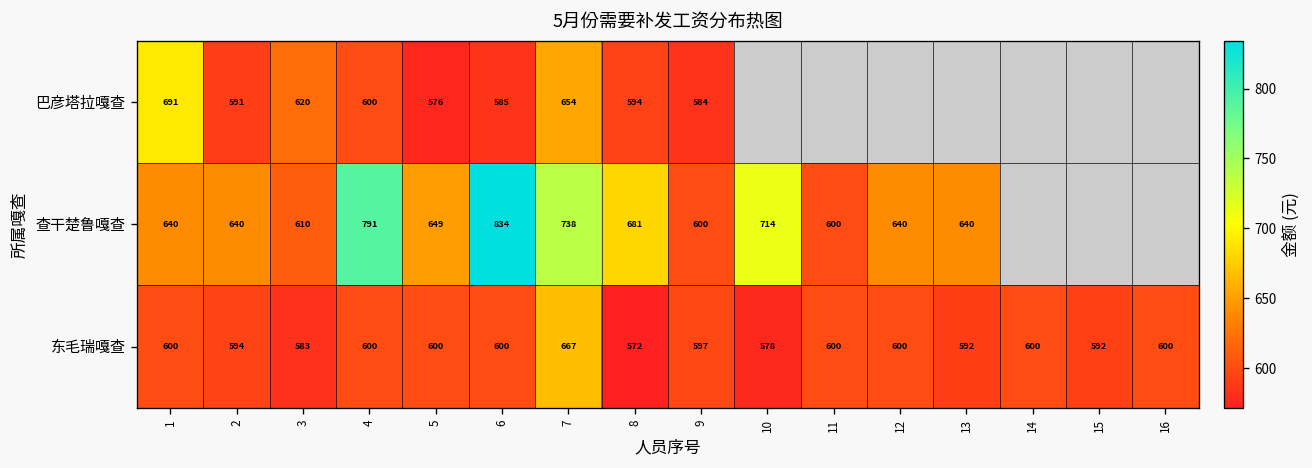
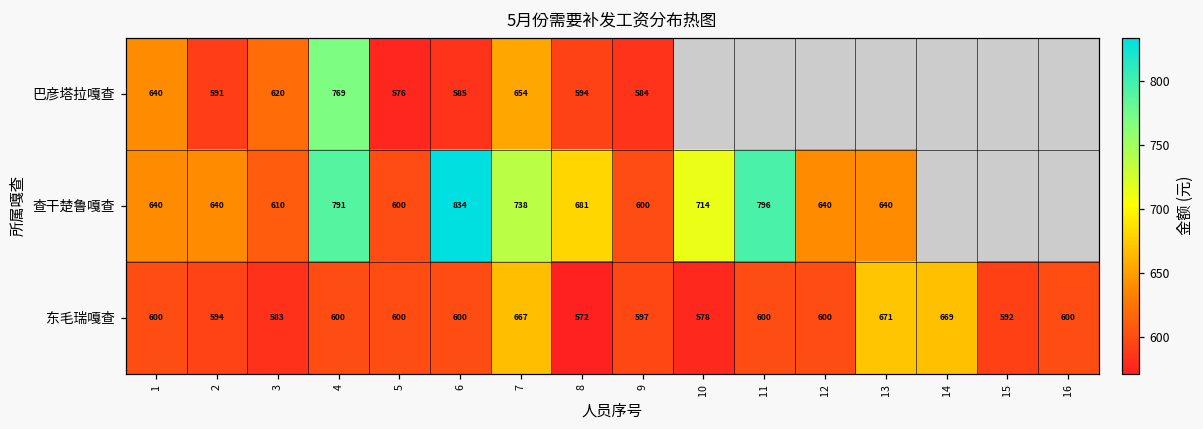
巴彦塔拉嘎查, 1: 691 -> 640
巴彦塔拉嘎查, 4: 600 -> 769
查干楚鲁嘎查, 5: 649 -> 600
查干楚鲁嘎查, 11: 600 -> 796
东毛瑞嘎查, 13: 592 -> 671
东毛瑞嘎查, 14: 600 -> 669
